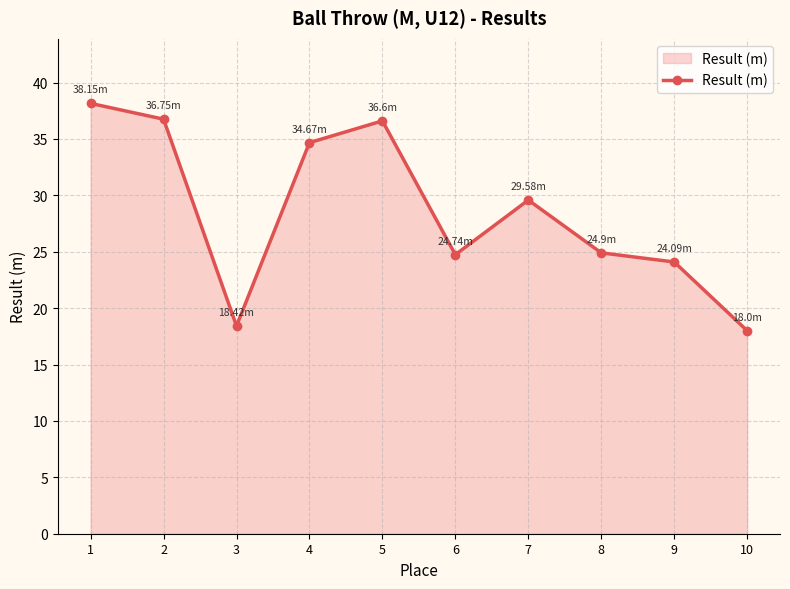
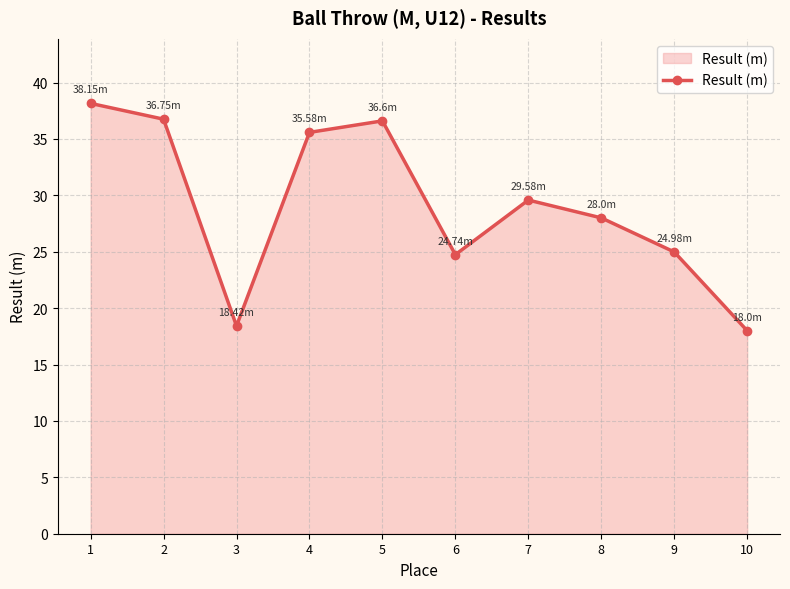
4: 34.67m -> 35.58m
8: 24.9m -> 28.0m
9: 24.09m -> 24.98m
